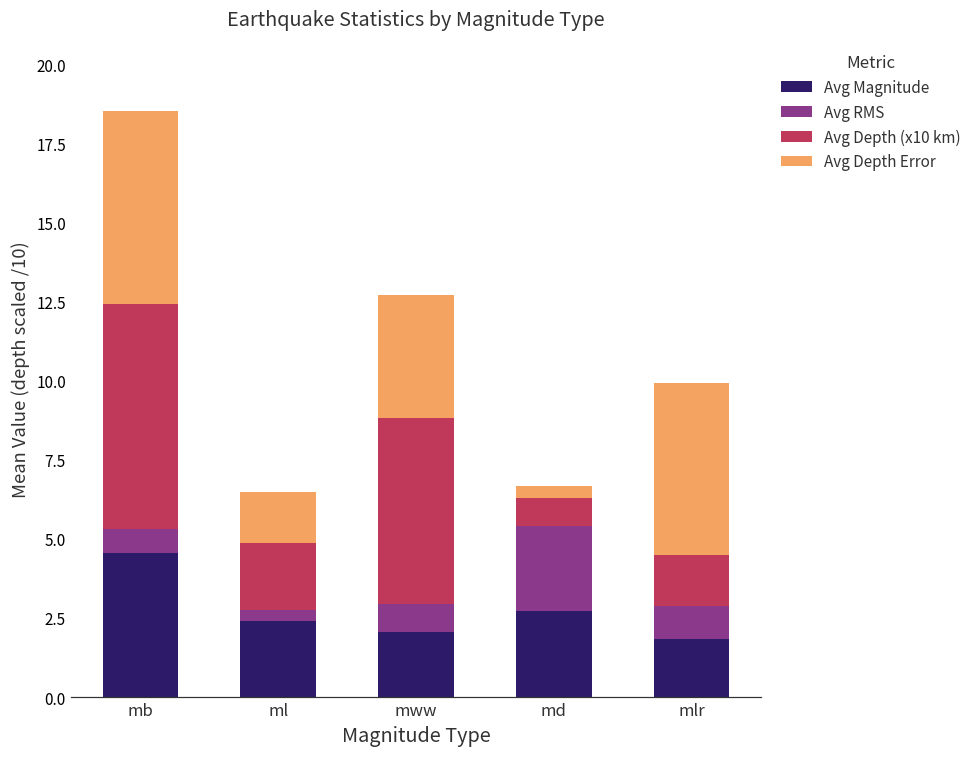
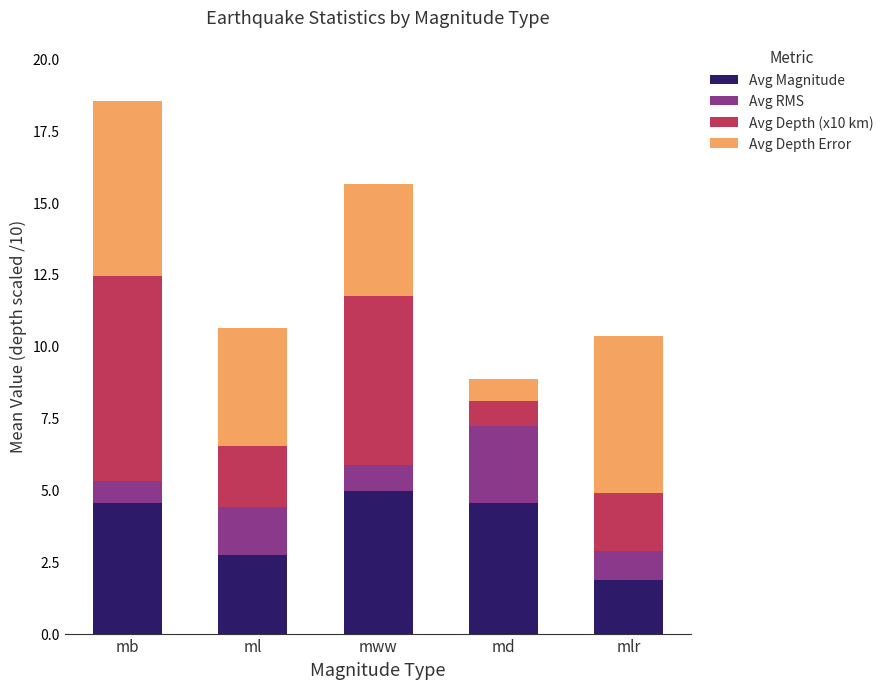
Avg Magnitude, ml: 2.4 -> 2.7
Avg RMS, ml: 0.3 -> 1.6
Avg Depth Error, ml: 1.6 -> 4.1
Avg Magnitude, mww: 2.1 -> 5.0
Avg Magnitude, md: 2.7 -> 4.5
Avg Depth Error, md: 0.4 -> 0.8
Avg Depth (x10 km), mlr: 1.6 -> 2.0
